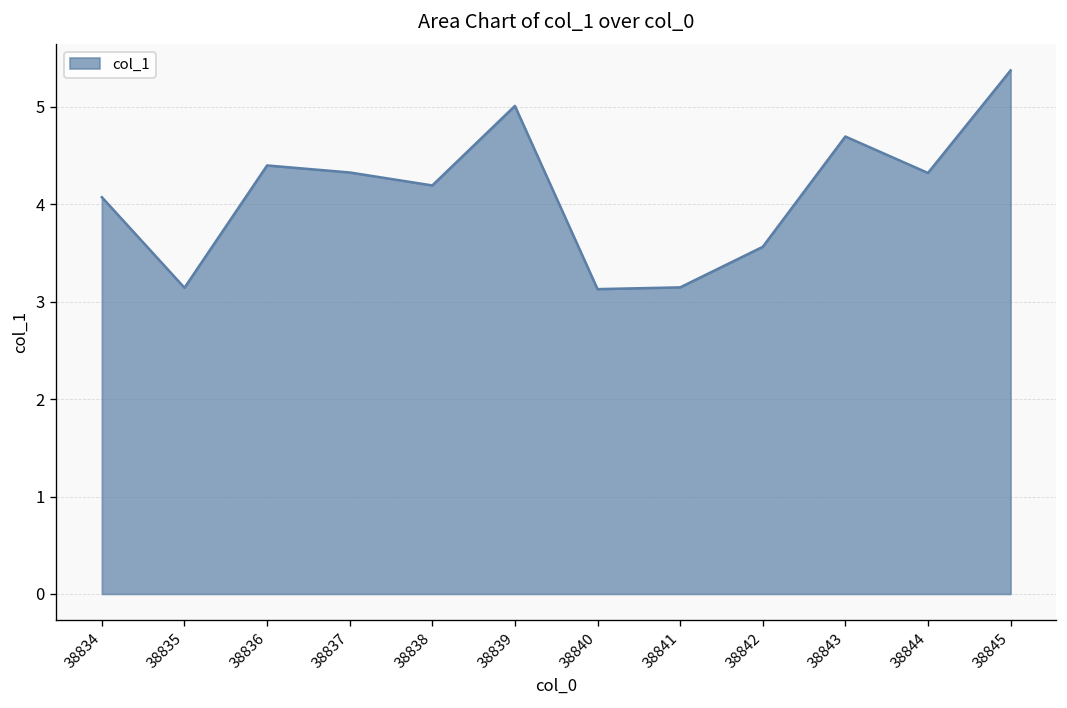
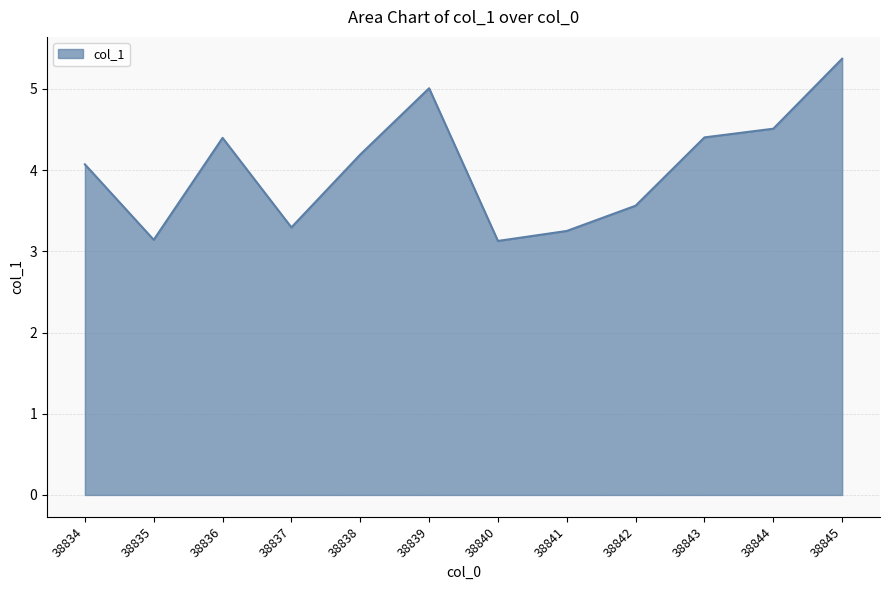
38837: 4.3 -> 3.3
38841: 3.1 -> 3.3
38843: 4.7 -> 4.4
38844: 4.3 -> 4.5
